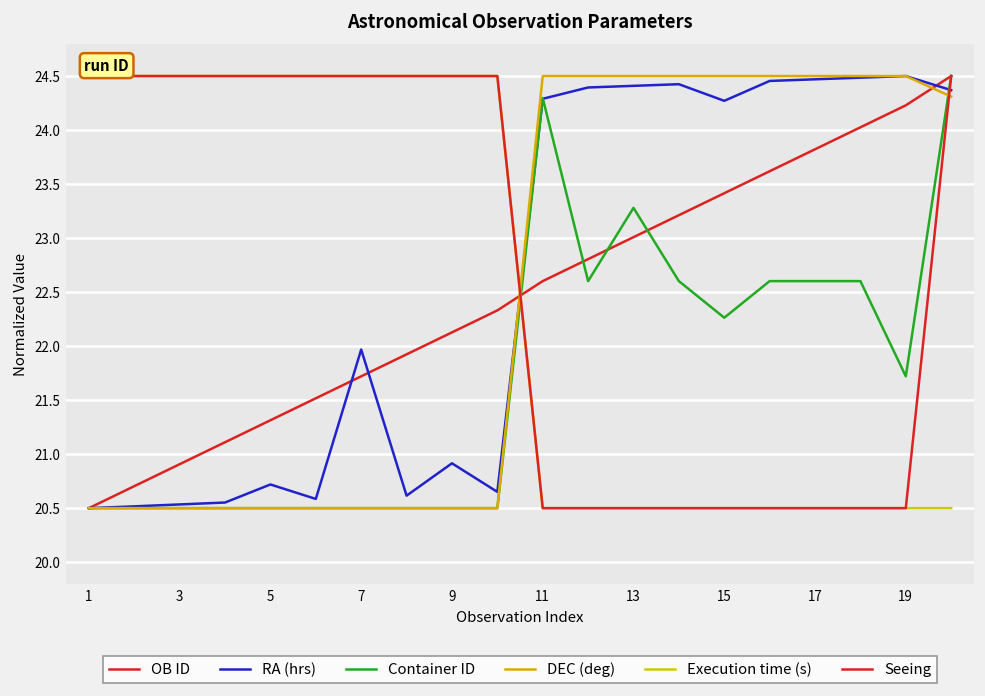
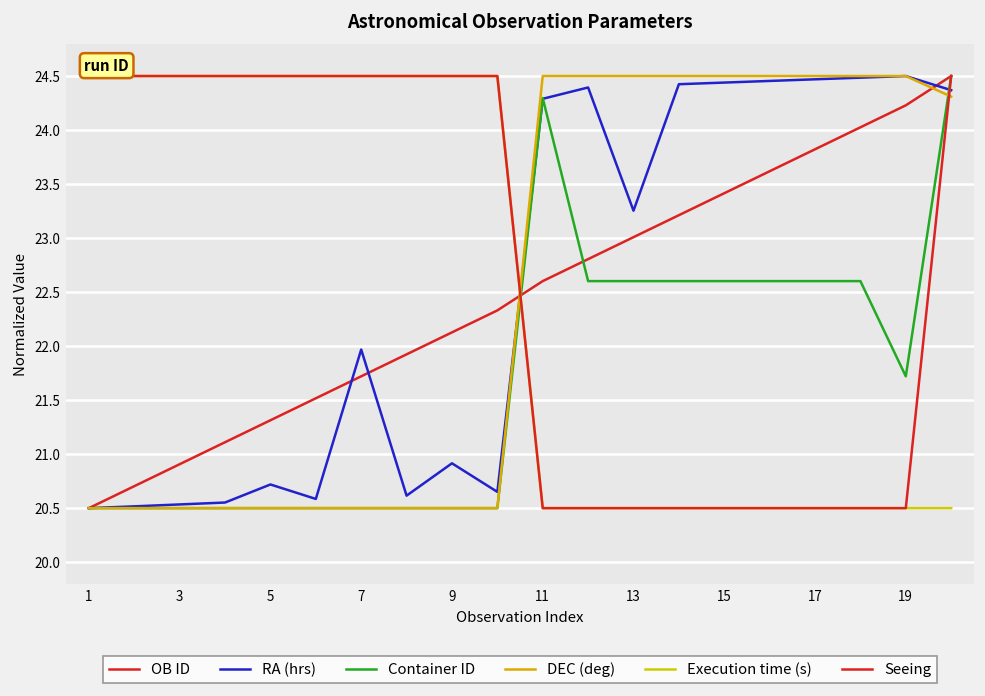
RA (hrs), 13: 24.4 -> 23.3
Container ID, 13: 23.3 -> 22.6
RA (hrs), 15: 24.3 -> 24.4
Container ID, 15: 22.3 -> 22.6
